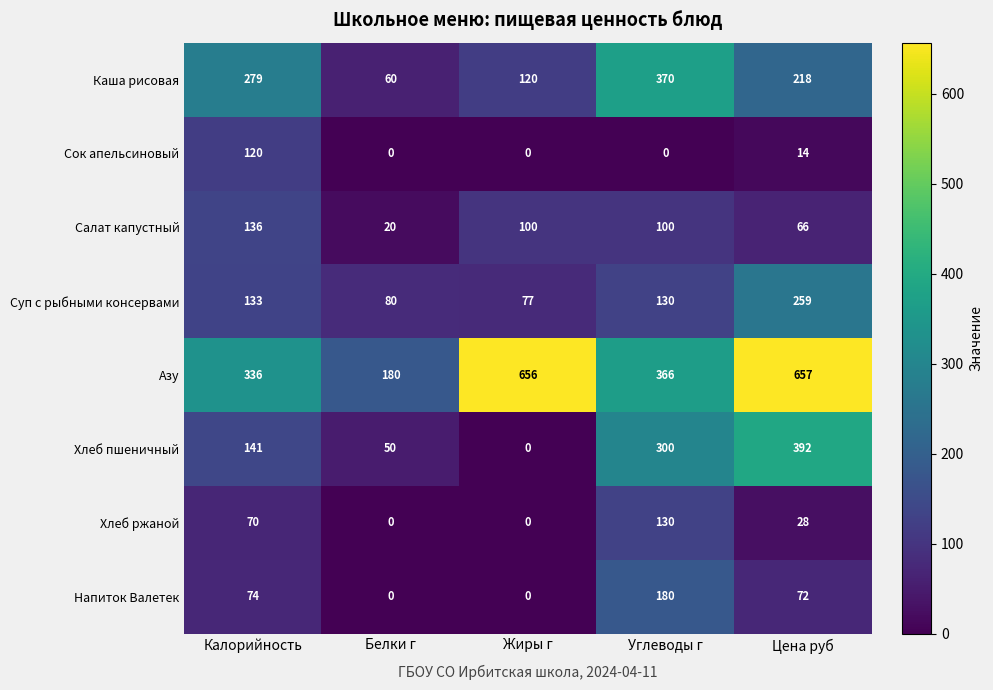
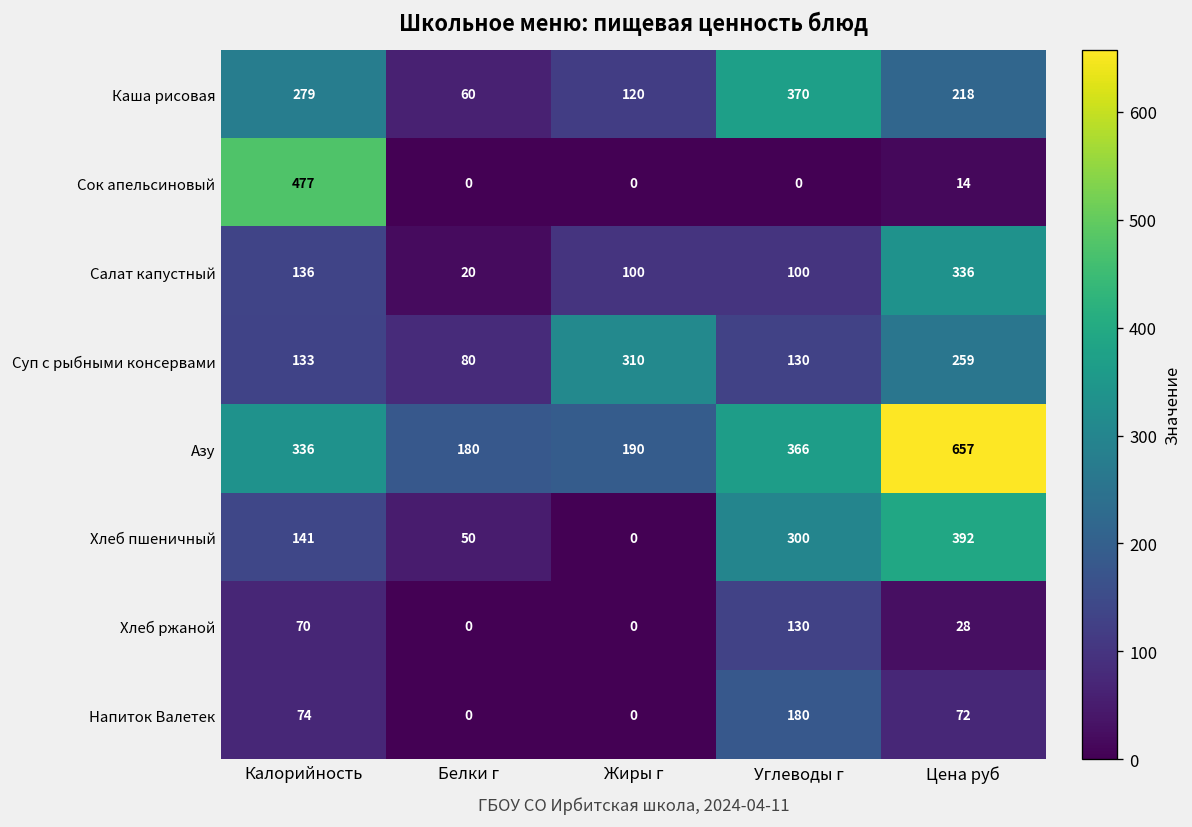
Сок апельсиновый, Калорийность: 120 -> 477
Салат капустный, Цена руб: 66 -> 336
Суп с рыбными консервами, Жиры г: 77 -> 310
Азу, Жиры г: 656 -> 190
